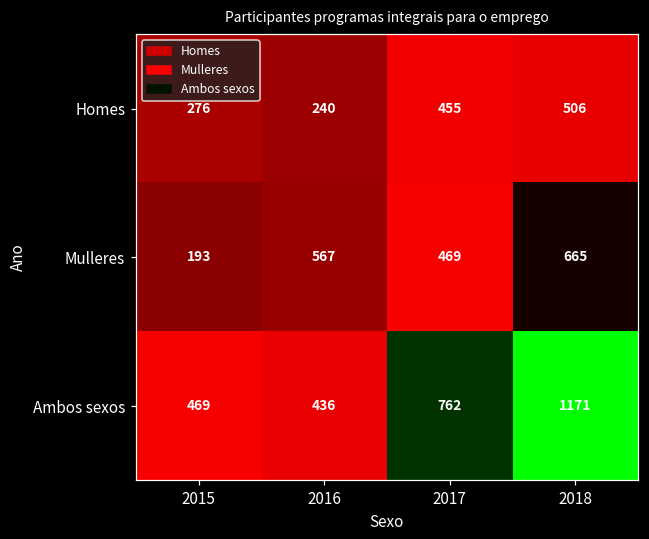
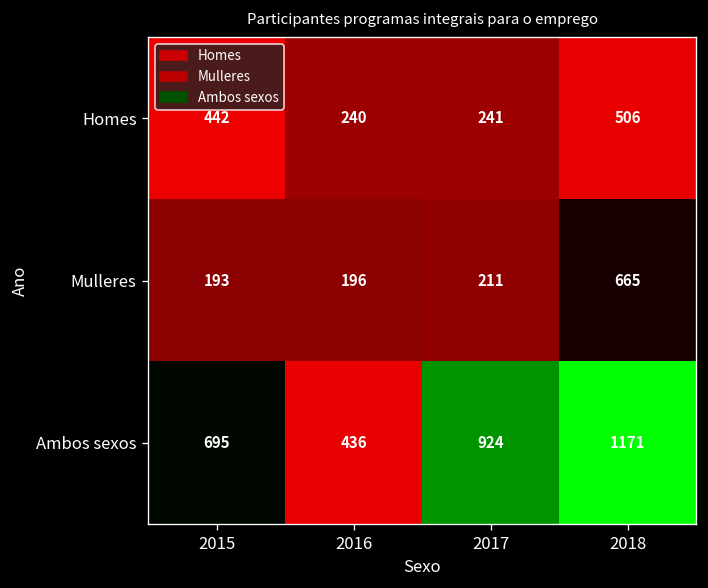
Homes, 2015: 276 -> 442
Homes, 2017: 455 -> 241
Mulleres, 2016: 567 -> 196
Mulleres, 2017: 469 -> 211
Ambos sexos, 2015: 469 -> 695
Ambos sexos, 2017: 762 -> 924
